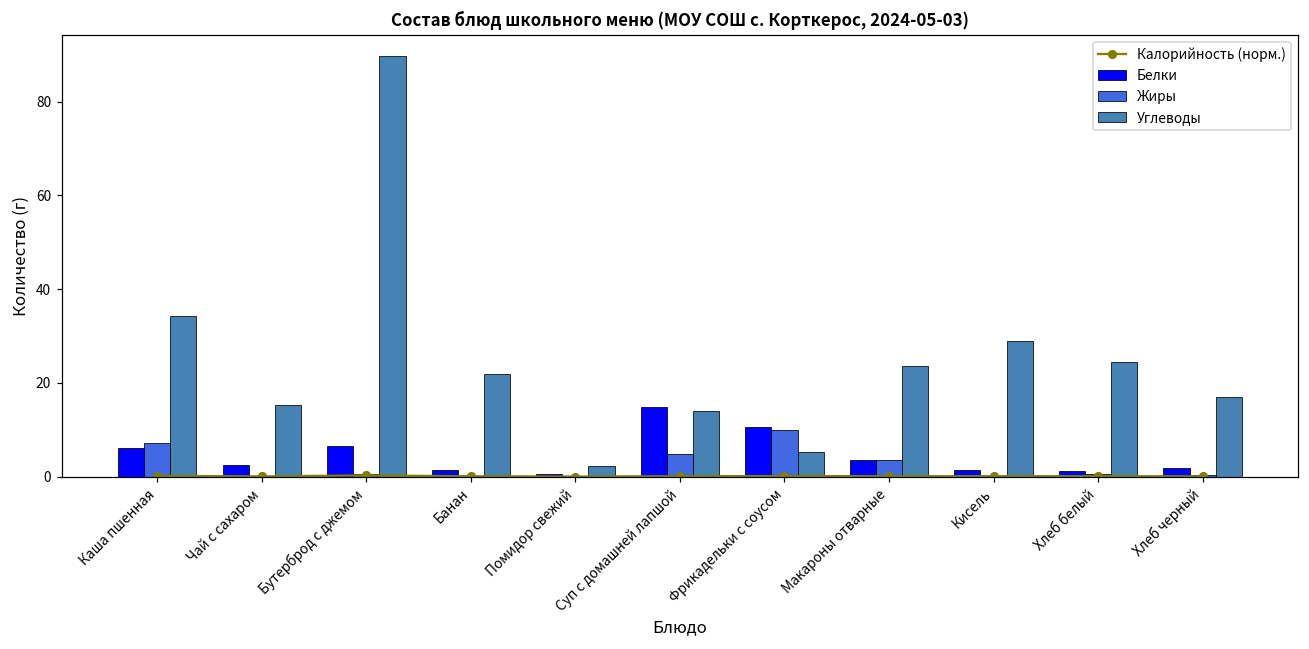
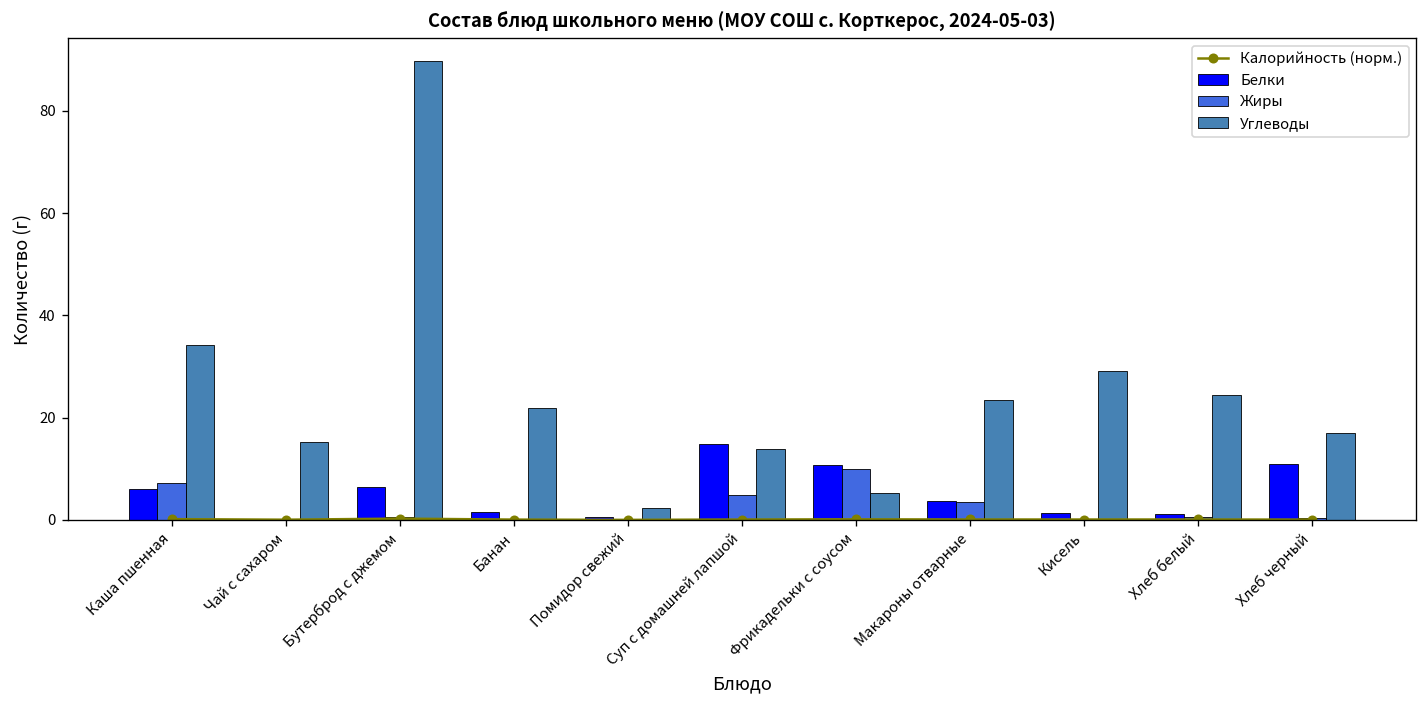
Белки, Чай с сахаром: 2 -> 0
Белки, Хлеб черный: 2 -> 11
